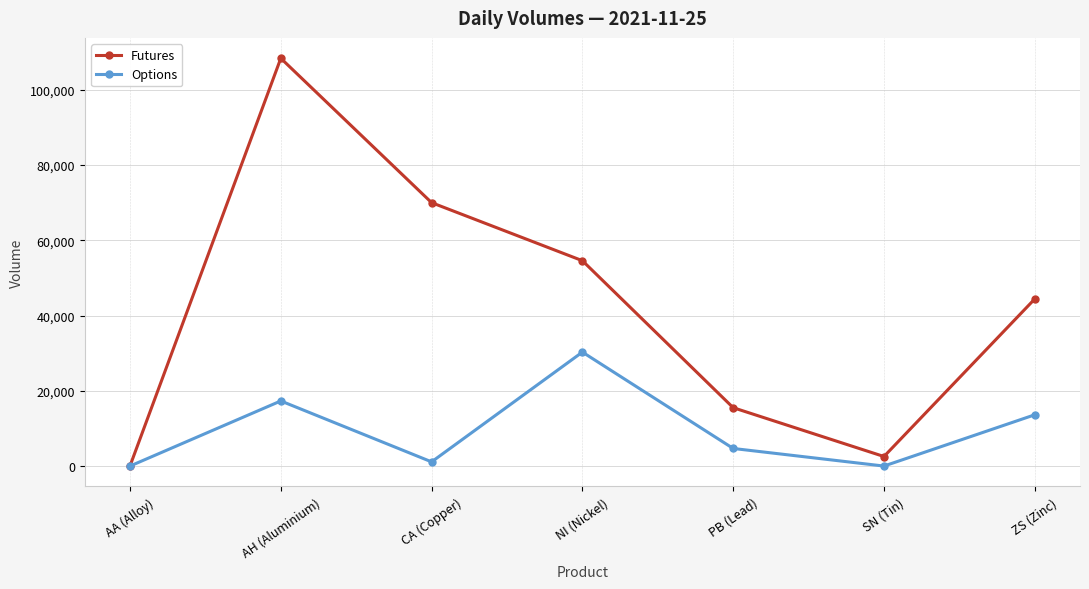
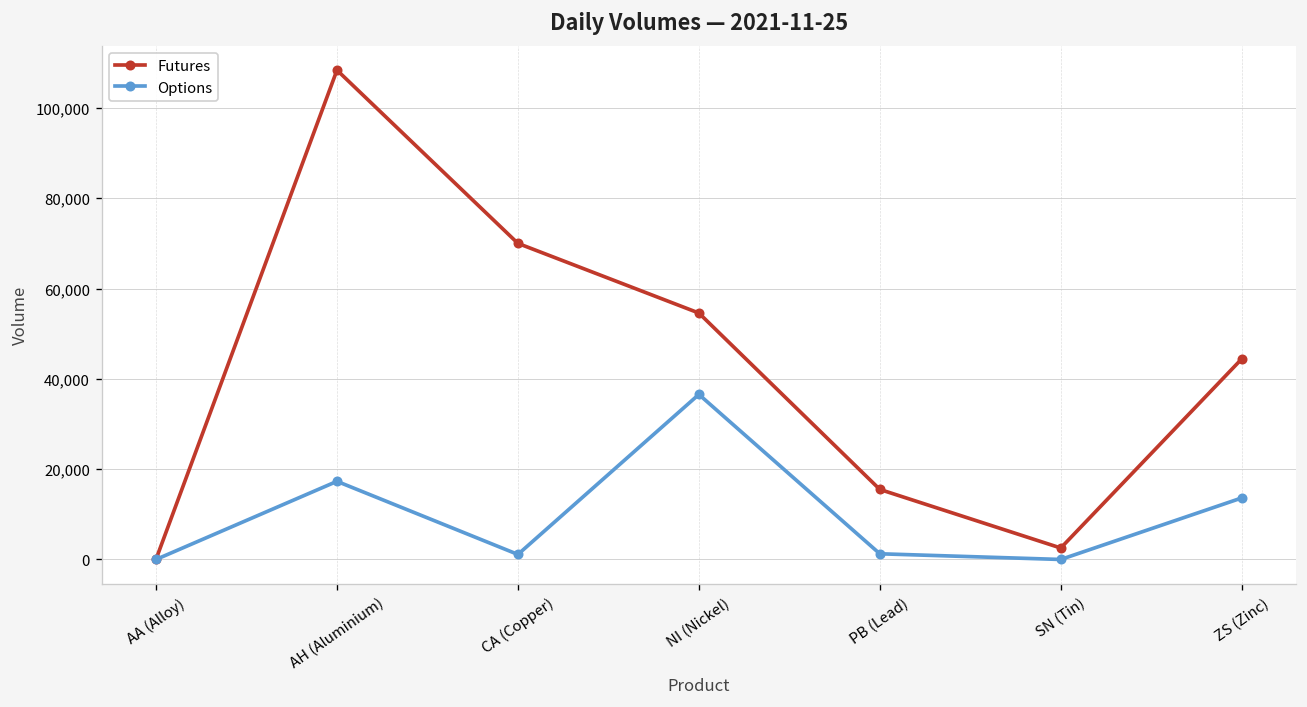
Options, NI (Nickel): 30,000 -> 37,000
Options, PB (Lead): 5,000 -> 1,000
